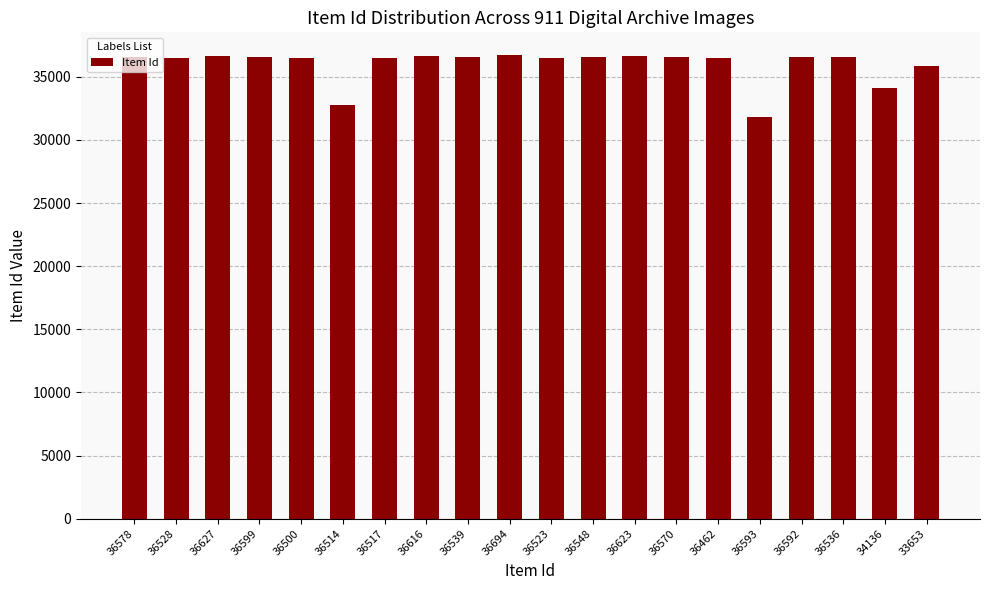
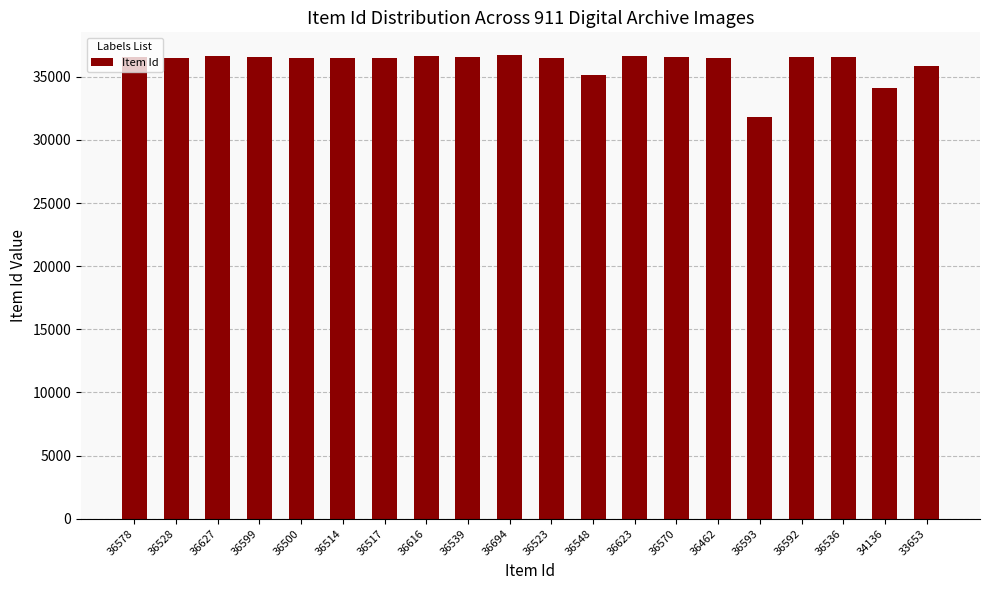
36514: 32800 -> 36500
36548: 36500 -> 35200
